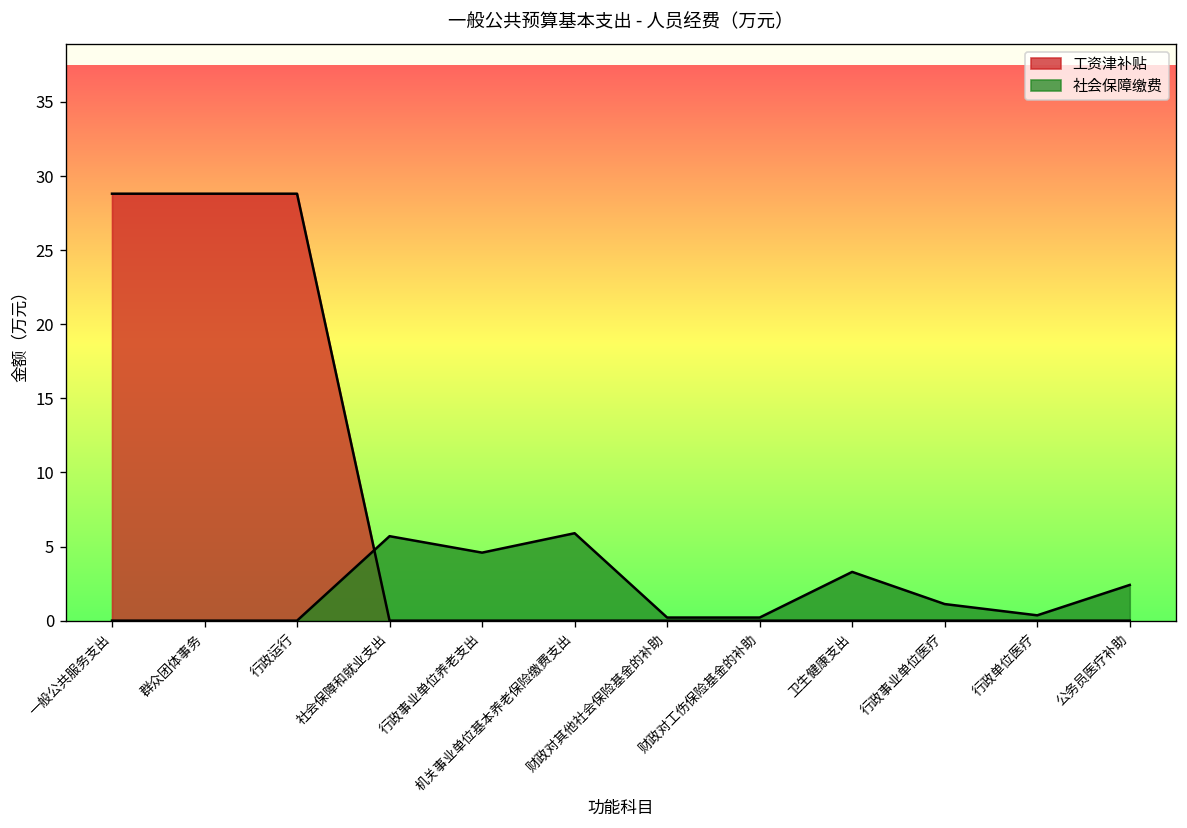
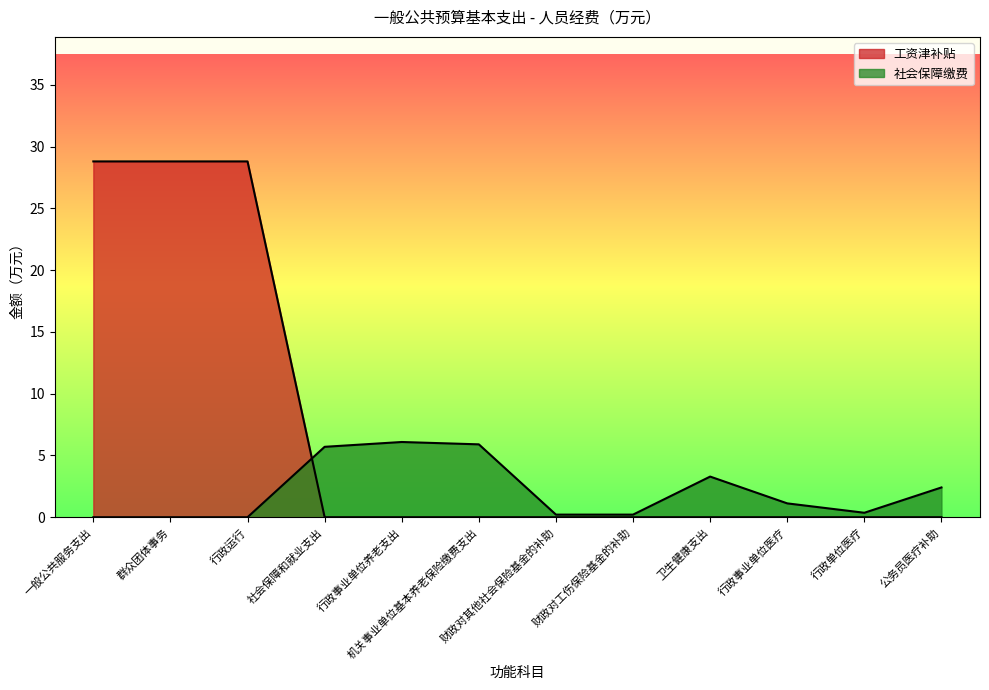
社会保障缴费, 行政事业单位养老支出: 4.6 -> 6.1
